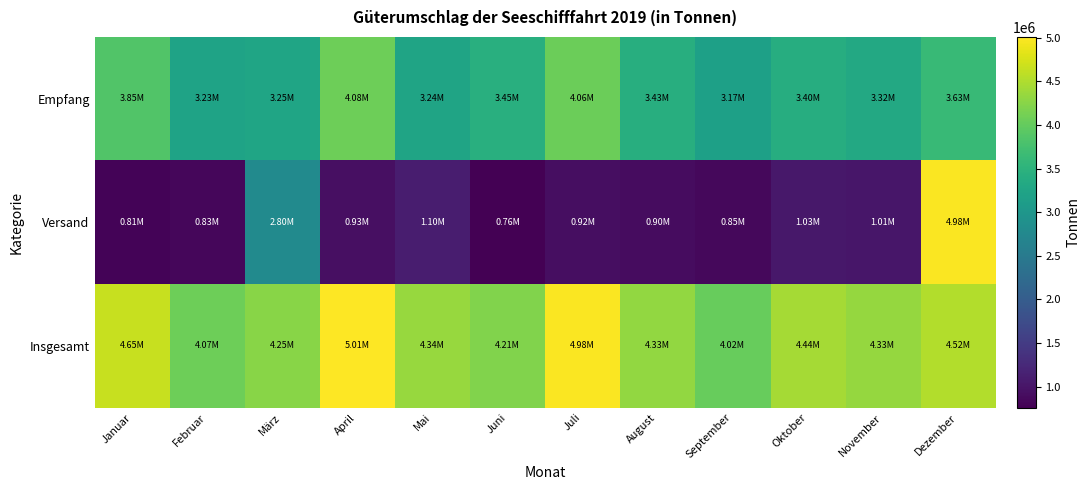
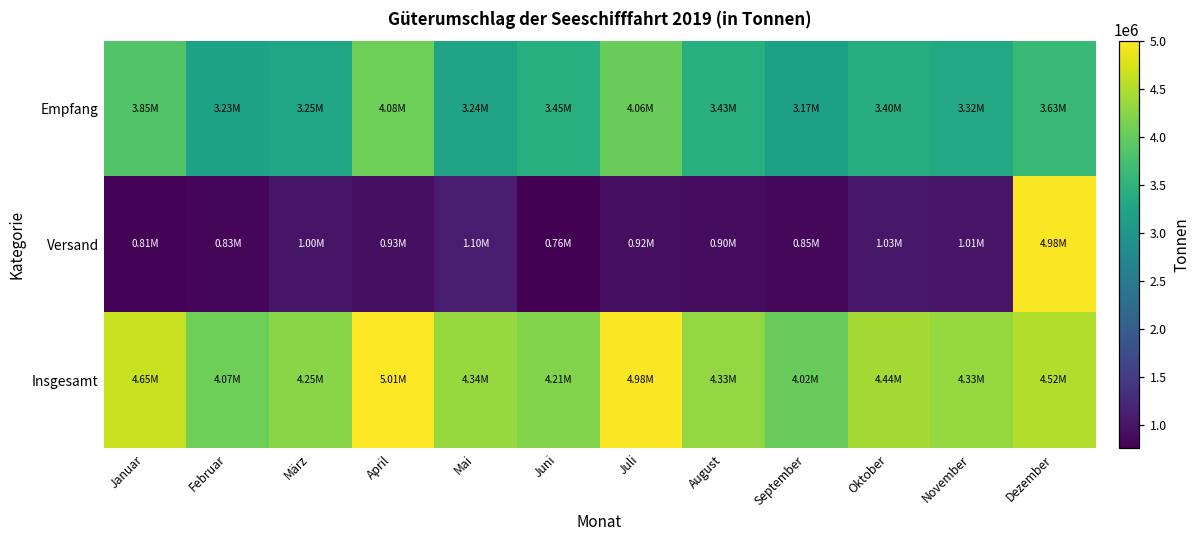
Versand, März: 2.80M -> 1.00M
